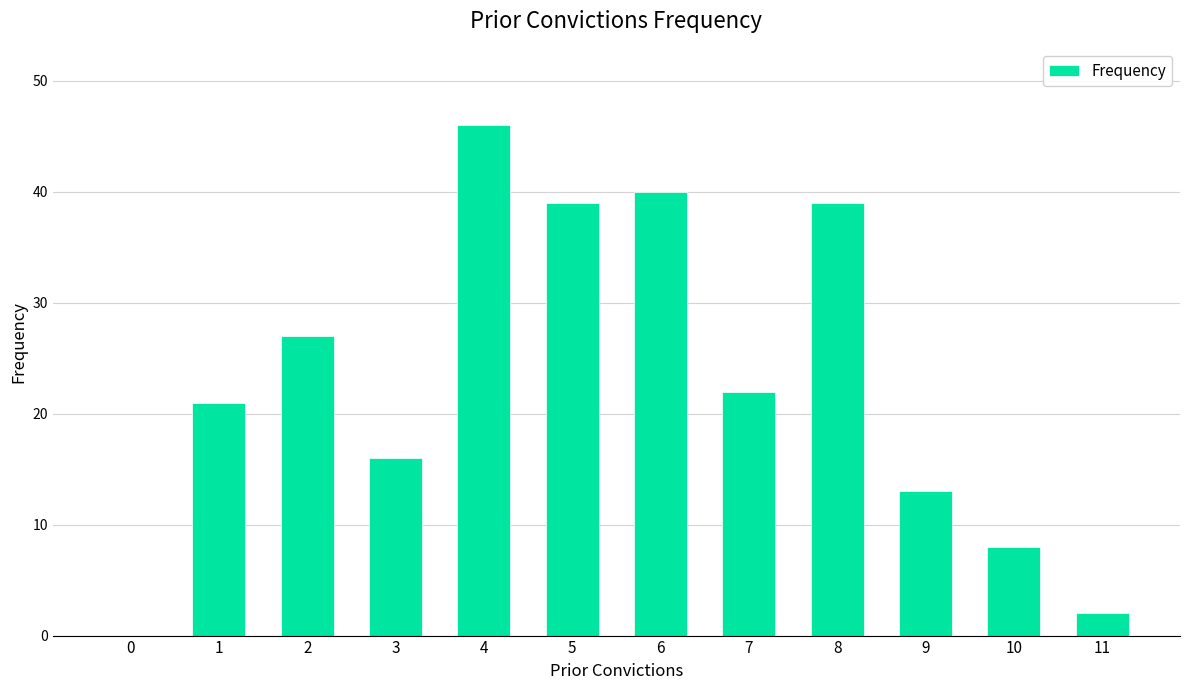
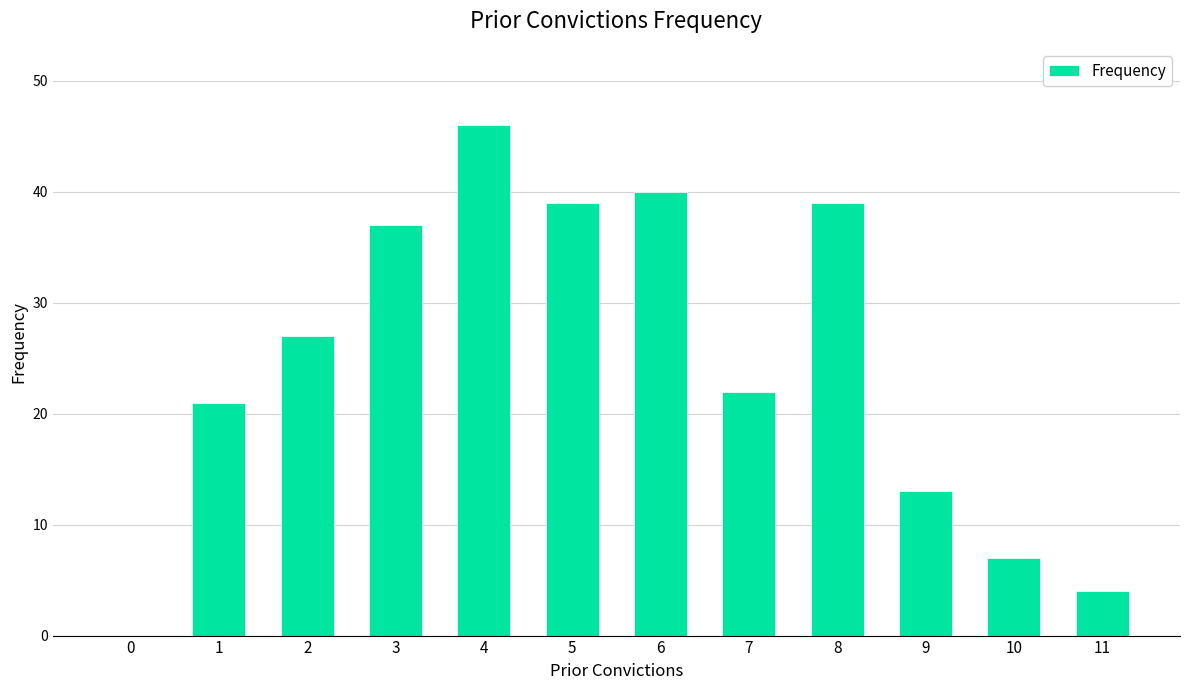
3: 16 -> 37
10: 8 -> 7
11: 2 -> 4
